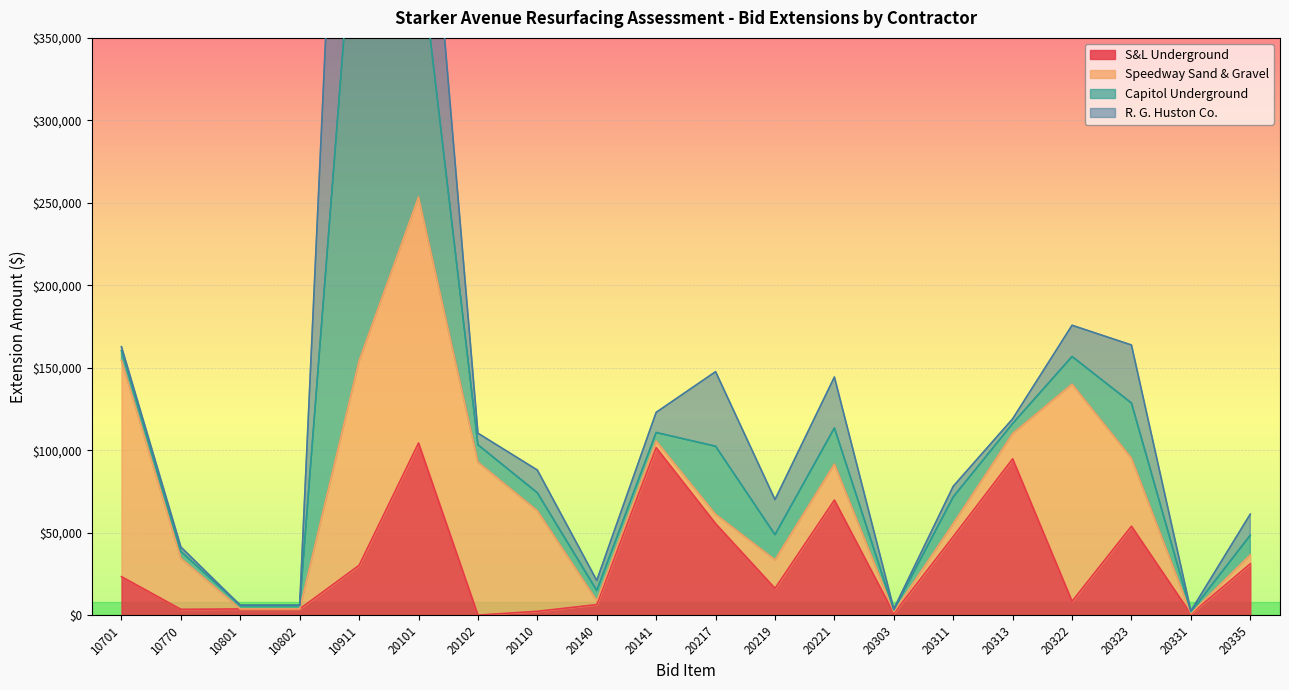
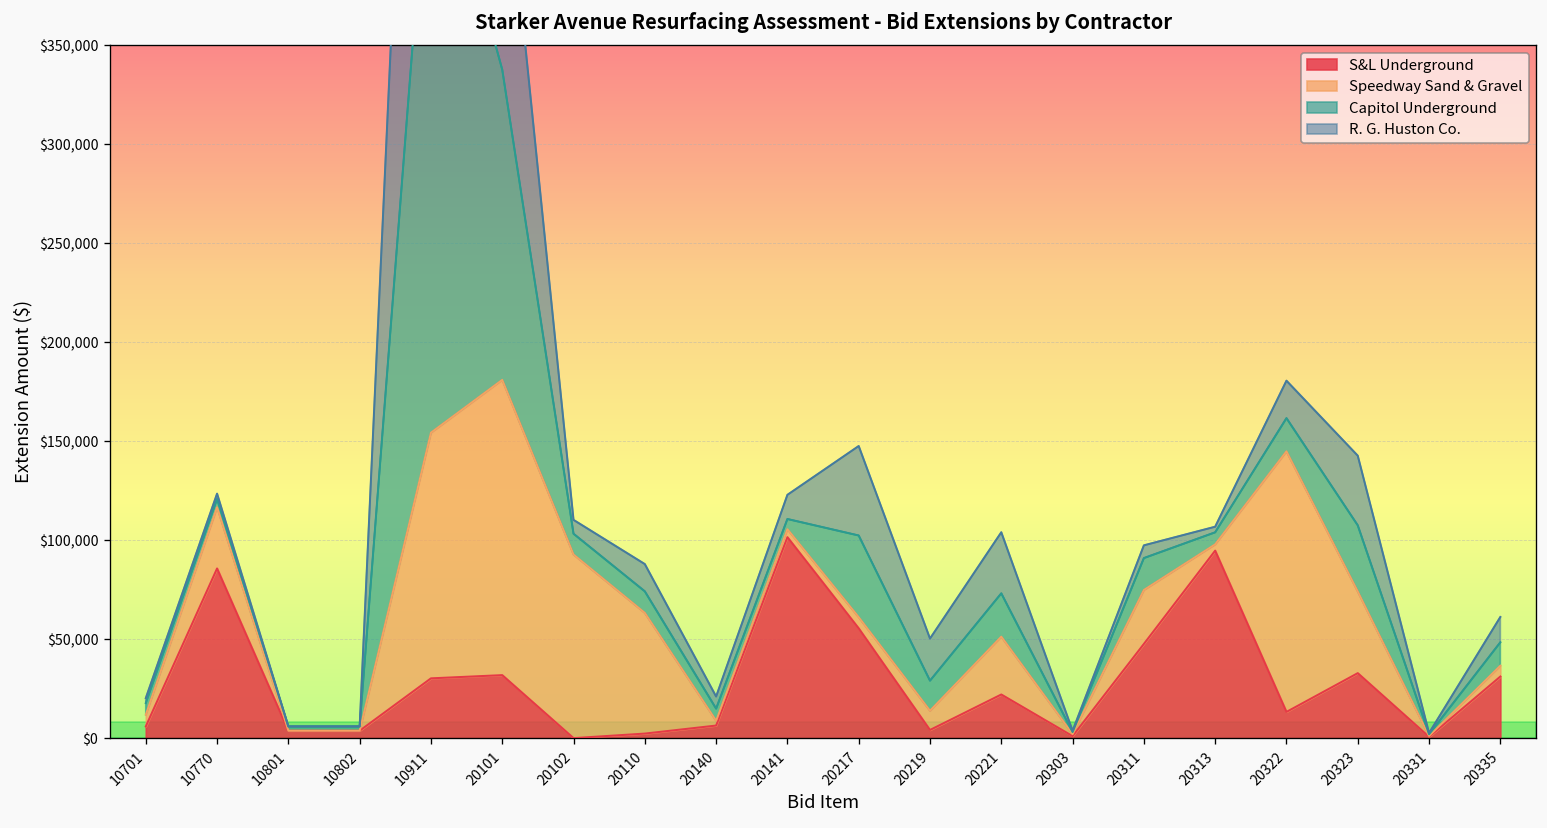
S&L Underground, 10701: $23,000 -> $6,000
Speedway Sand & Gravel, 10701: $131,000 -> $6,000
S&L Underground, 10770: $4,000 -> $86,000
S&L Underground, 20101: $104,000 -> $32,000
S&L Underground, 20219: $16,000 -> $4,000
Speedway Sand & Gravel, 20219: $17,000 -> $10,000
S&L Underground, 20221: $70,000 -> $22,000
Speedway Sand & Gravel, 20221: $22,000 -> $29,000
Speedway Sand & Gravel, 20311: $8,000 -> $27,000
Speedway Sand & Gravel, 20313: $15,000 -> $3,000
S&L Underground, 20322: $8,000 -> $13,000
S&L Underground, 20323: $54,000 -> $33,000
